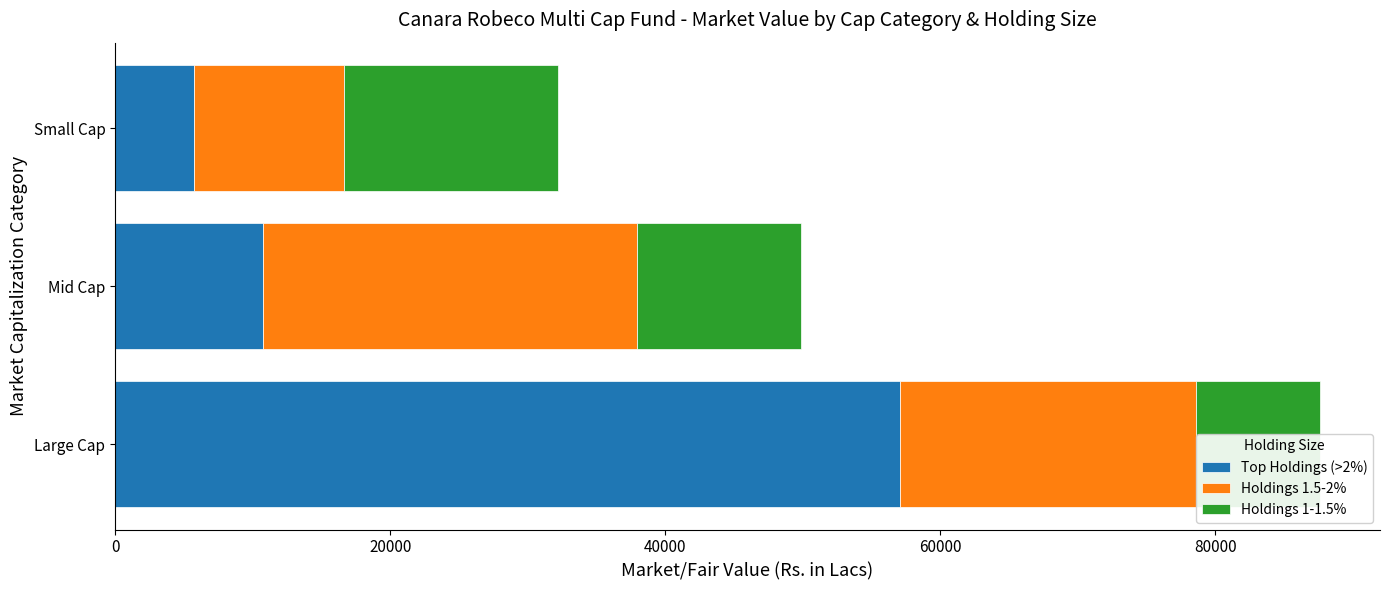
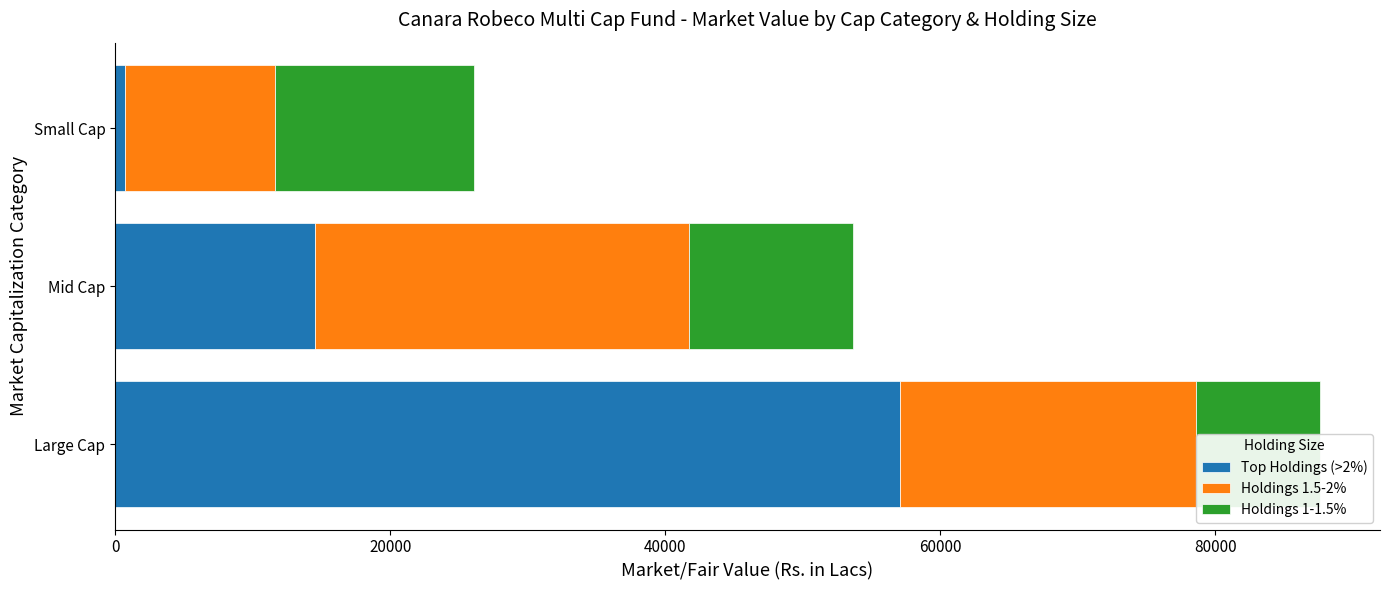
Top Holdings (>2%), Small Cap: 5700 -> 700
Holdings 1-1.5%, Small Cap: 15600 -> 14500
Top Holdings (>2%), Mid Cap: 10800 -> 14500
